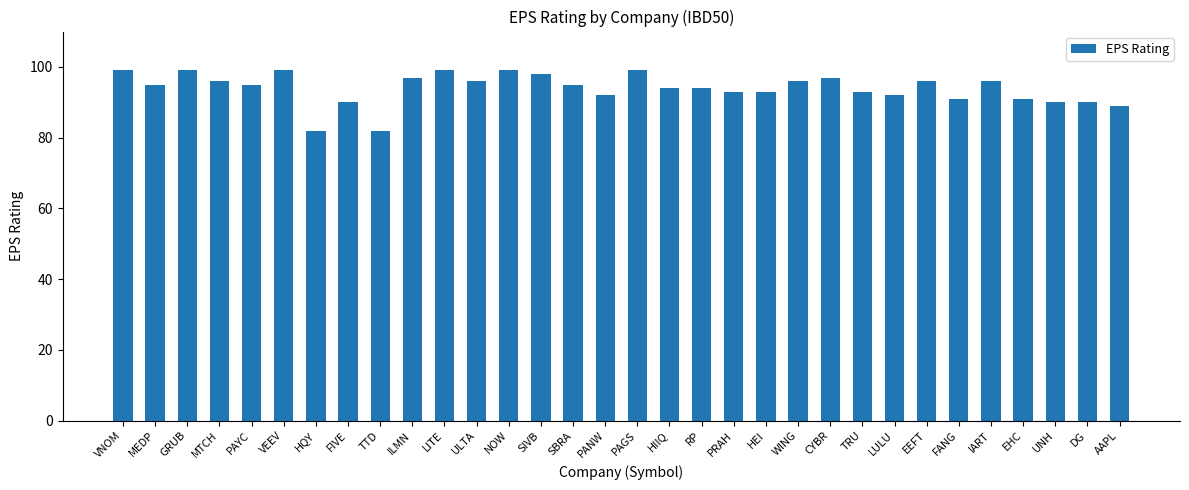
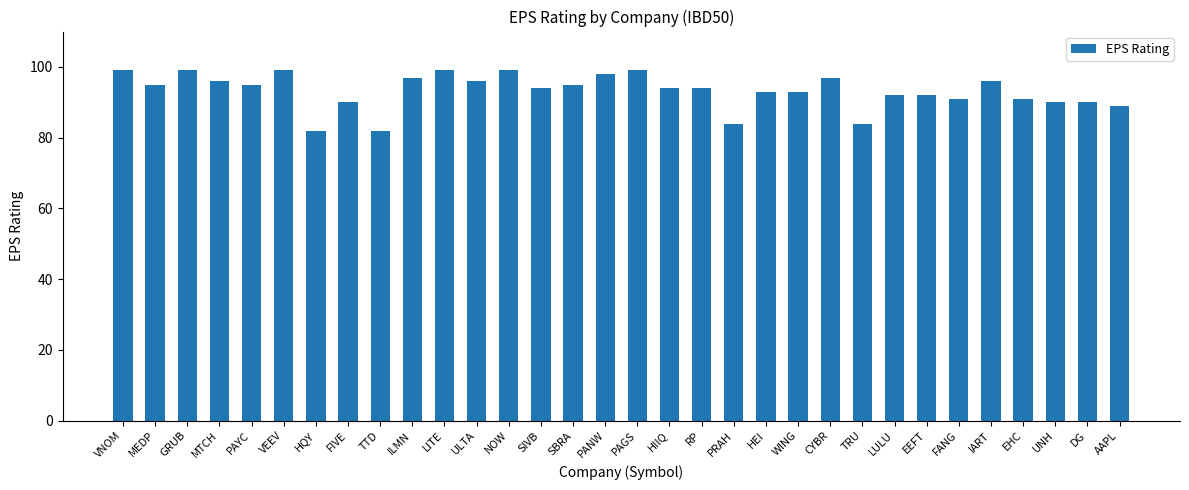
SIVB: 98 -> 94
PANW: 92 -> 98
PRAH: 93 -> 84
WING: 96 -> 93
TRU: 93 -> 84
EEFT: 96 -> 92
